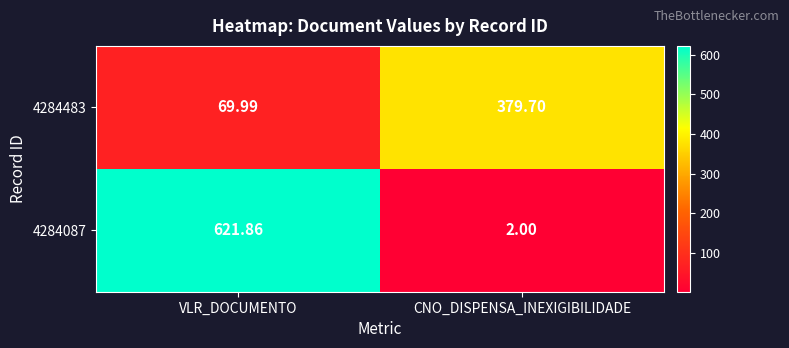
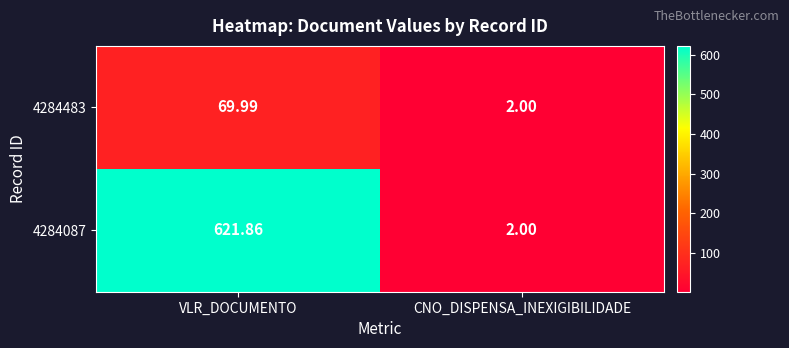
4284483, CNO_DISPENSA_INEXIGIBILIDADE: 379.70 -> 2.00
